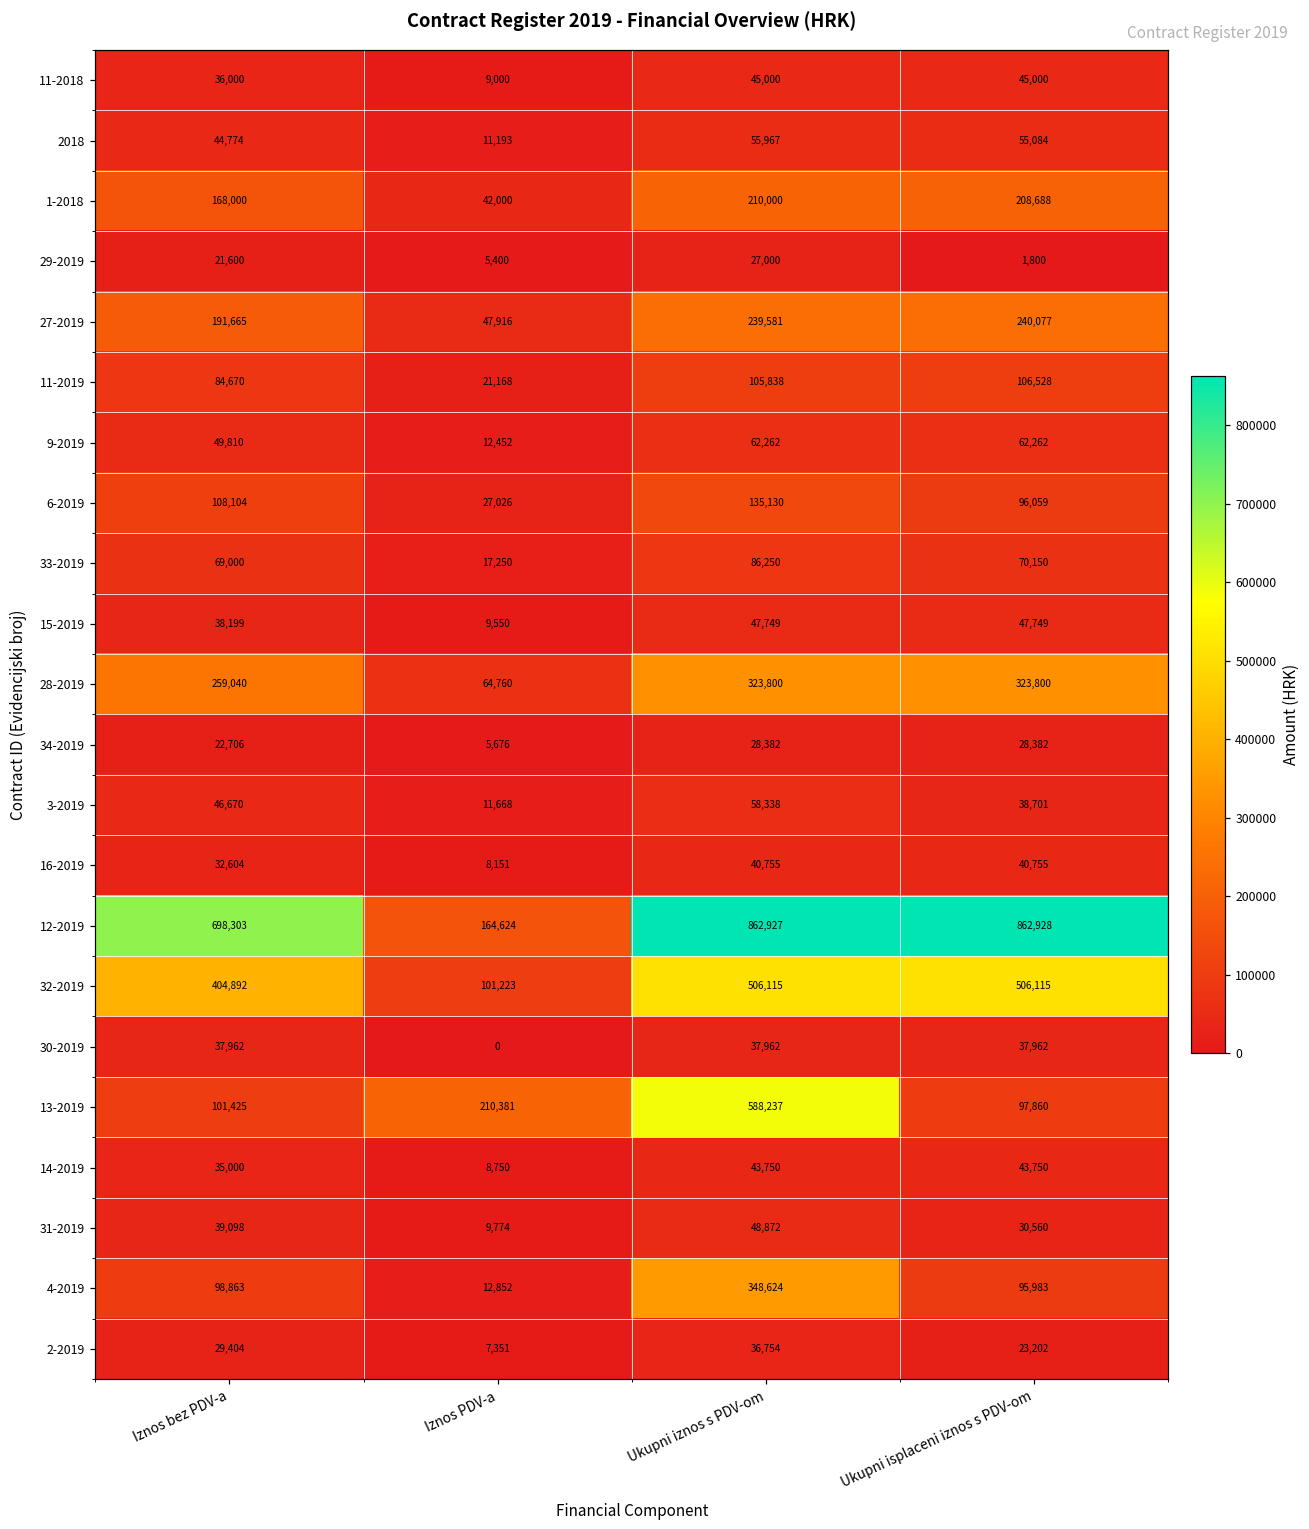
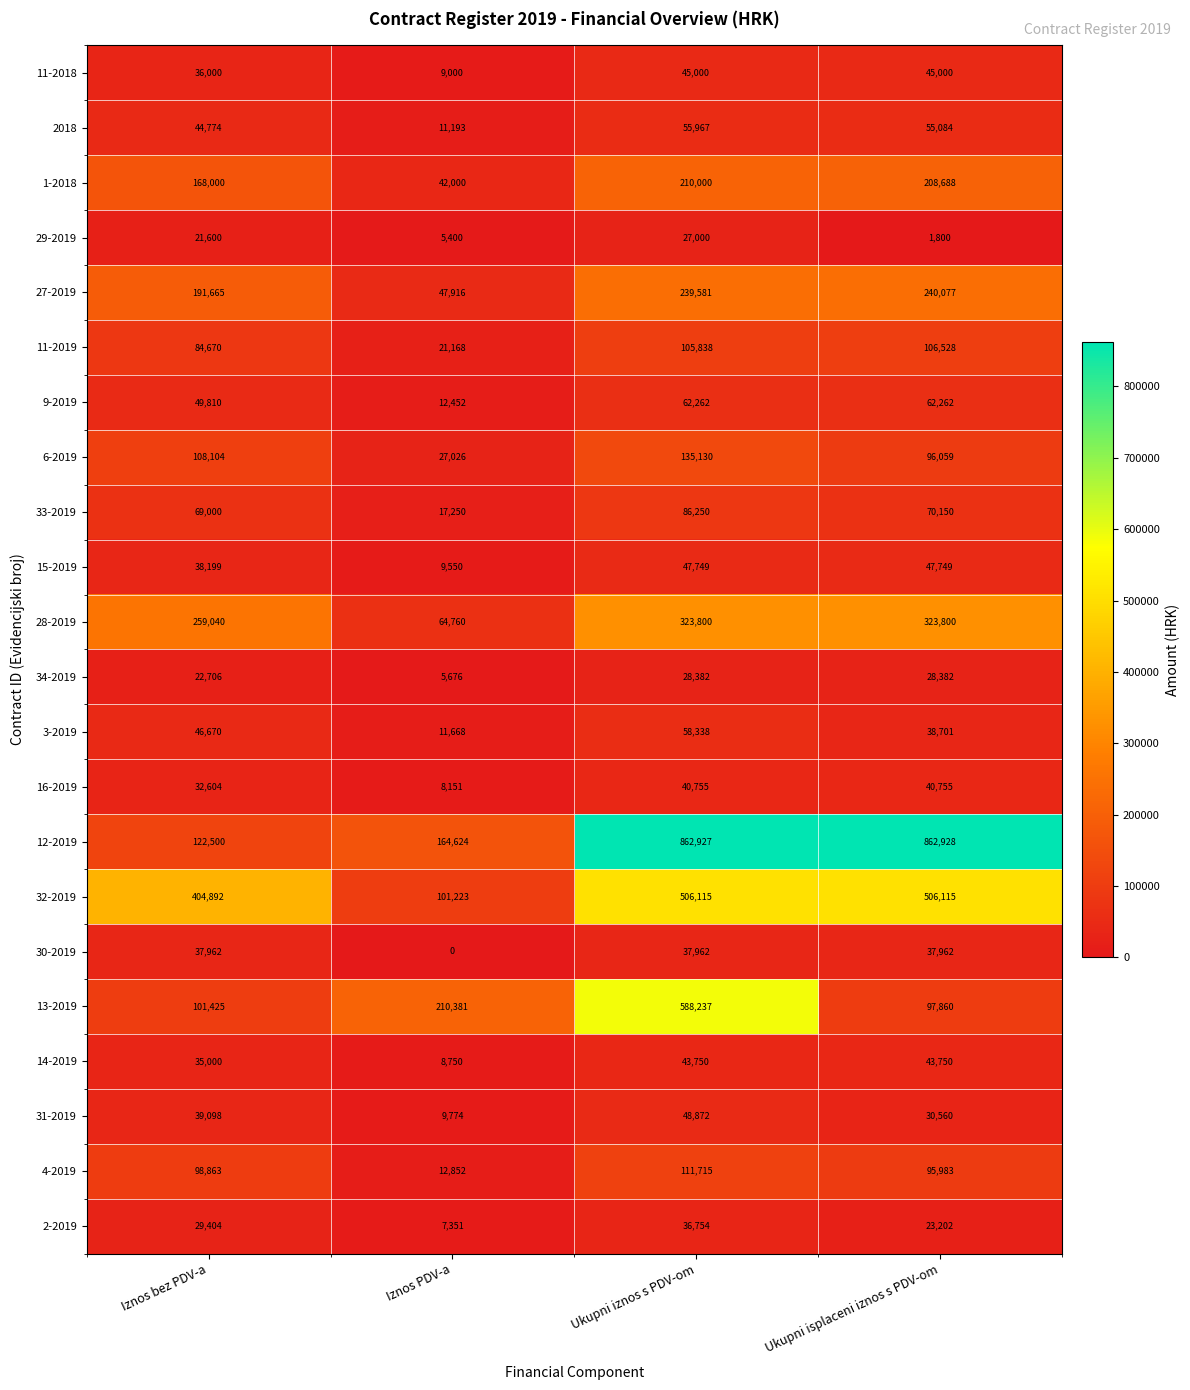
12-2019, Iznos bez PDV-a: 698,303 -> 122,500
4-2019, Ukupni iznos s PDV-om: 348,624 -> 111,715
